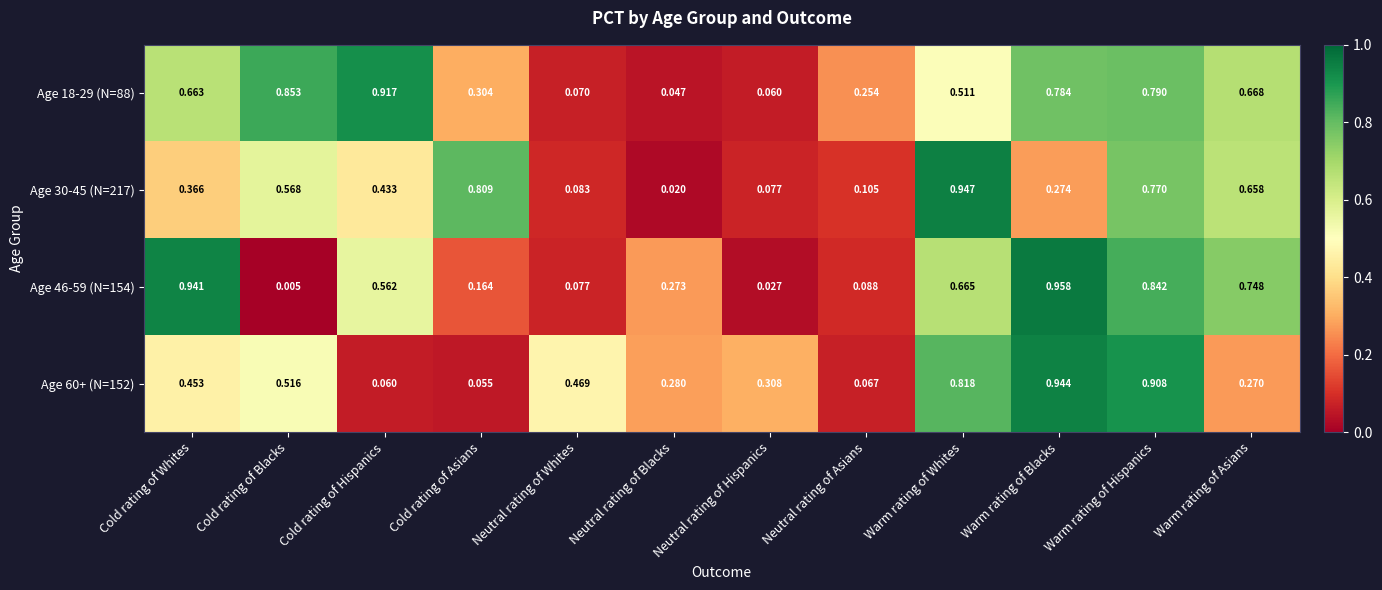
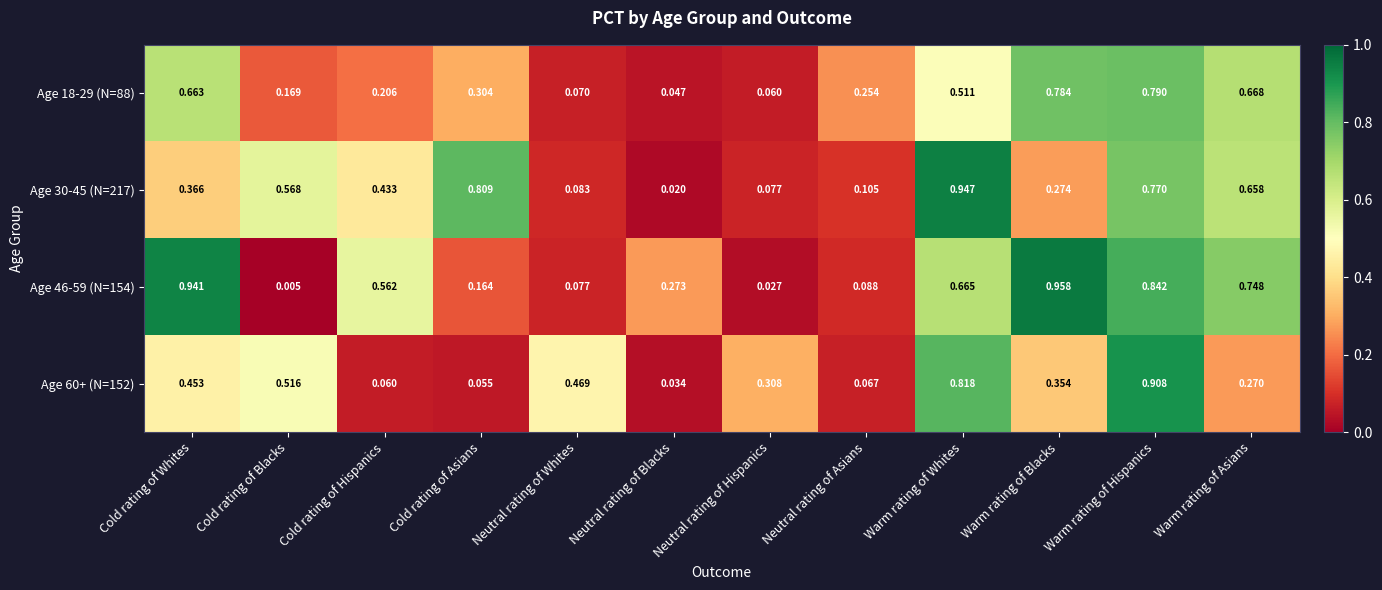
Age 18-29 (N=88), Cold rating of Blacks: 0.853 -> 0.169
Age 18-29 (N=88), Cold rating of Hispanics: 0.917 -> 0.206
Age 60+ (N=152), Neutral rating of Blacks: 0.280 -> 0.034
Age 60+ (N=152), Warm rating of Blacks: 0.944 -> 0.354
